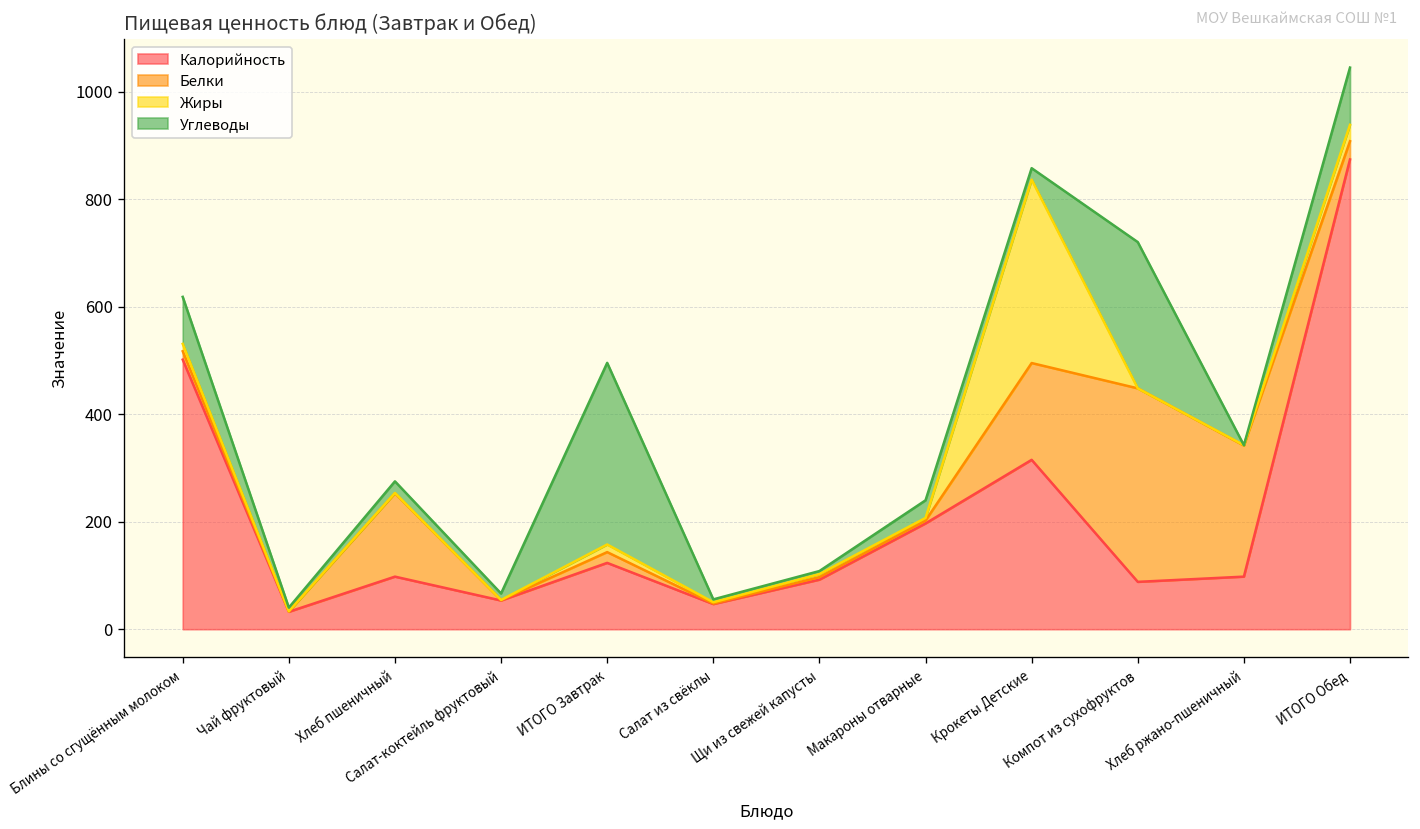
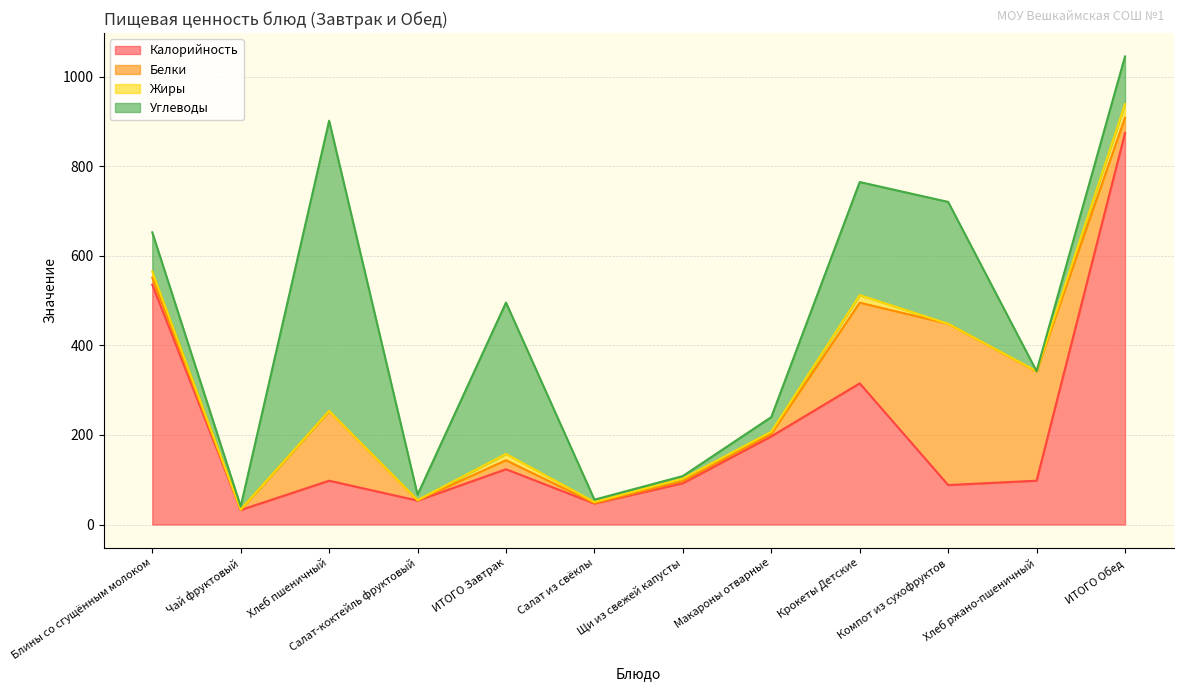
Калорийность, Блины со сгущённым молоком: 500 -> 540
Углеводы, Хлеб пшеничный: 20 -> 650
Жиры, Крокеты Детские: 340 -> 20
Углеводы, Крокеты Детские: 20 -> 250
